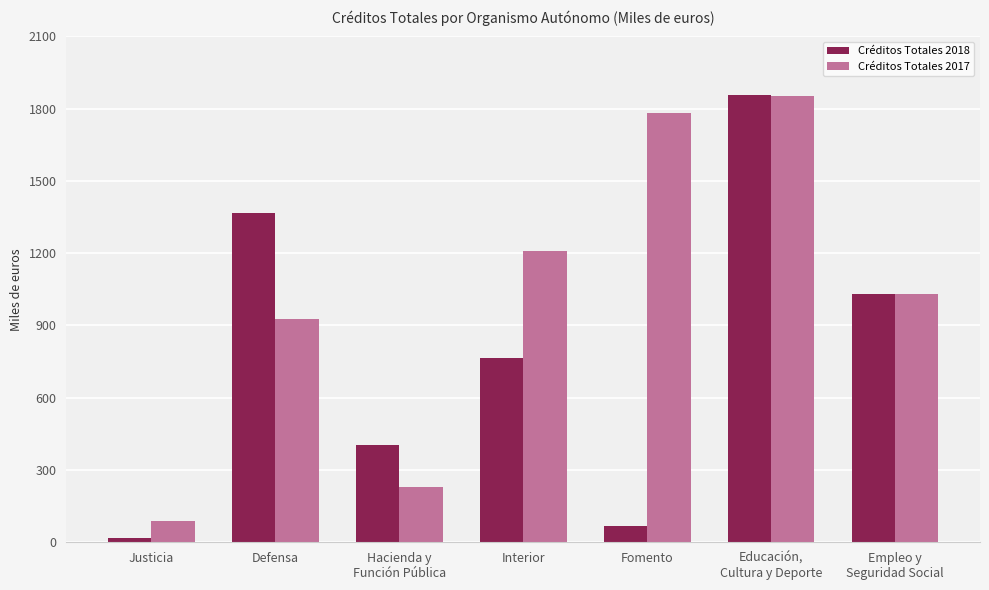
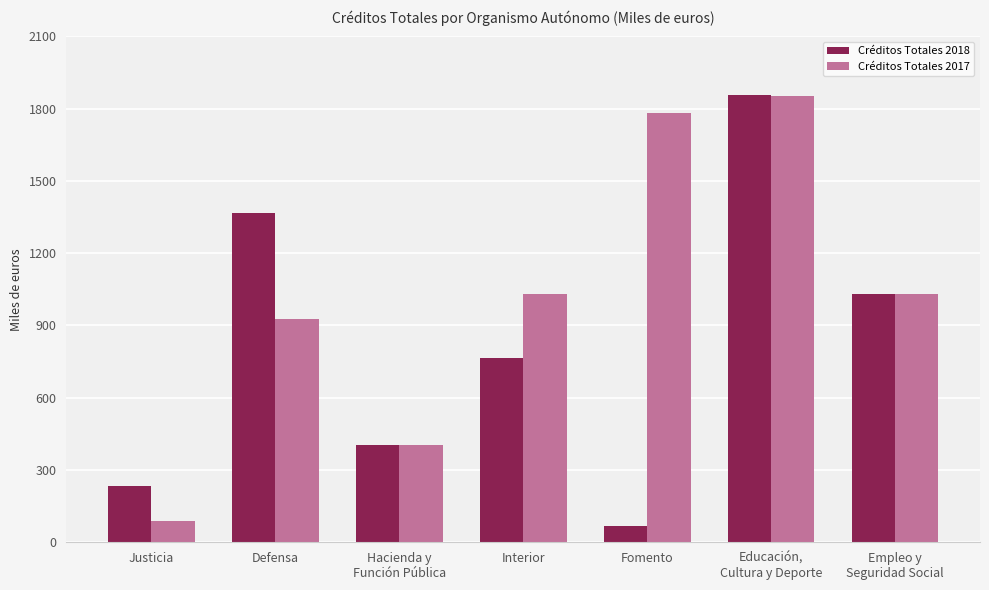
Créditos Totales 2018, Justicia: 20 -> 230
Créditos Totales 2017, Hacienda y Función Pública: 230 -> 400
Créditos Totales 2017, Interior: 1210 -> 1030
